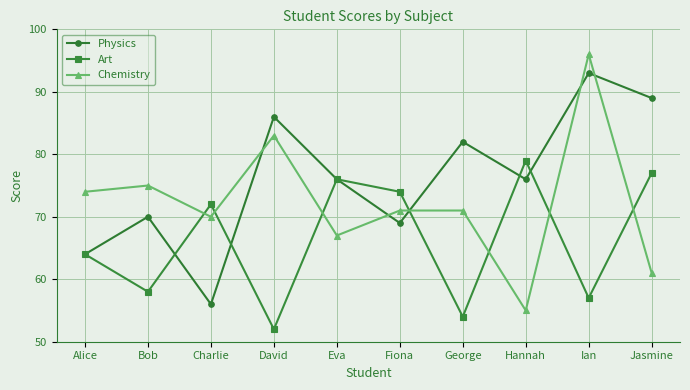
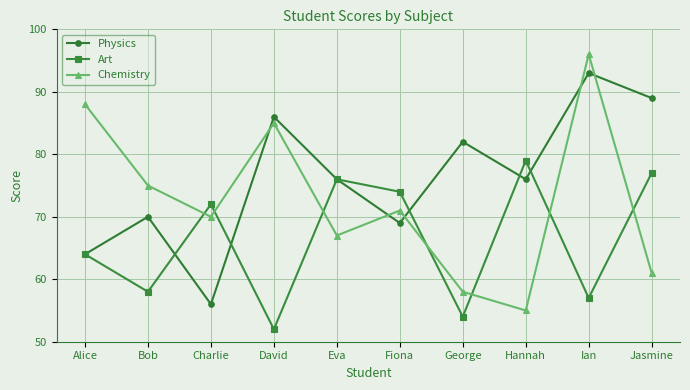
Chemistry, Alice: 74 -> 88
Chemistry, David: 83 -> 85
Chemistry, George: 71 -> 58
